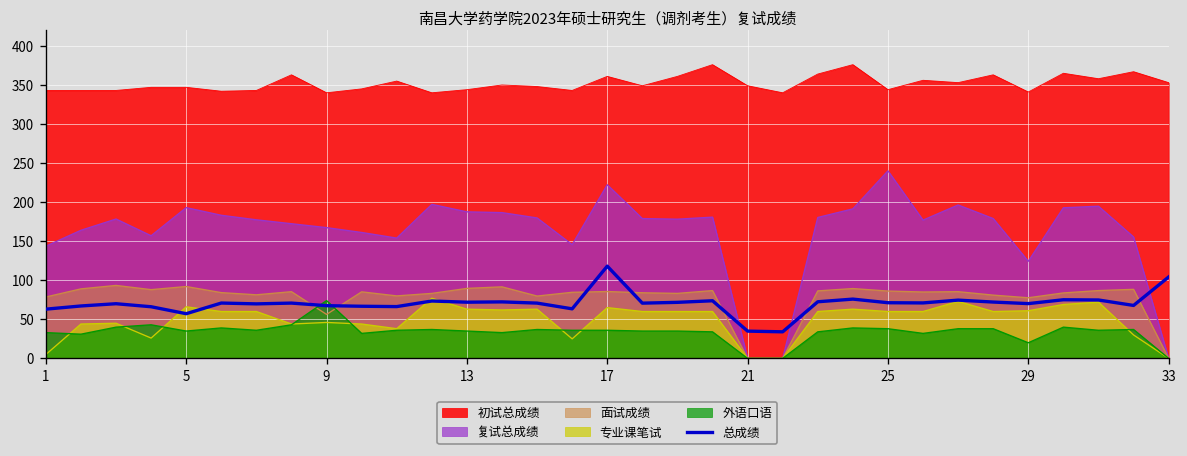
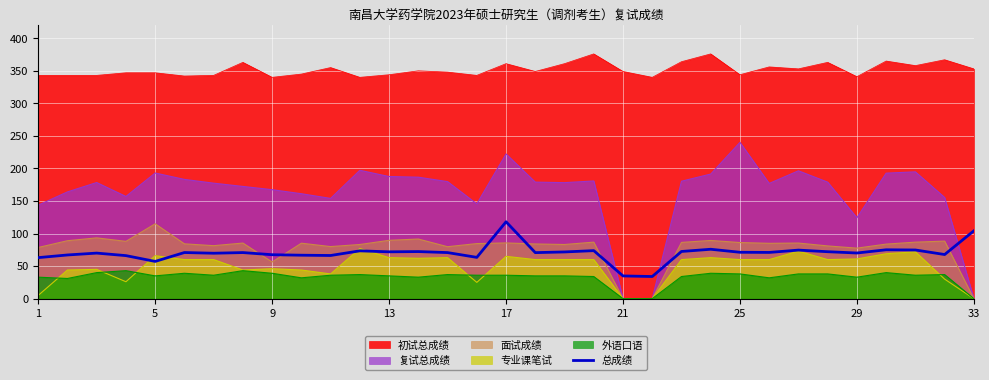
面试成绩, 5: 90 -> 120
外语口语, 9: 70 -> 40
外语口语, 29: 20 -> 30
